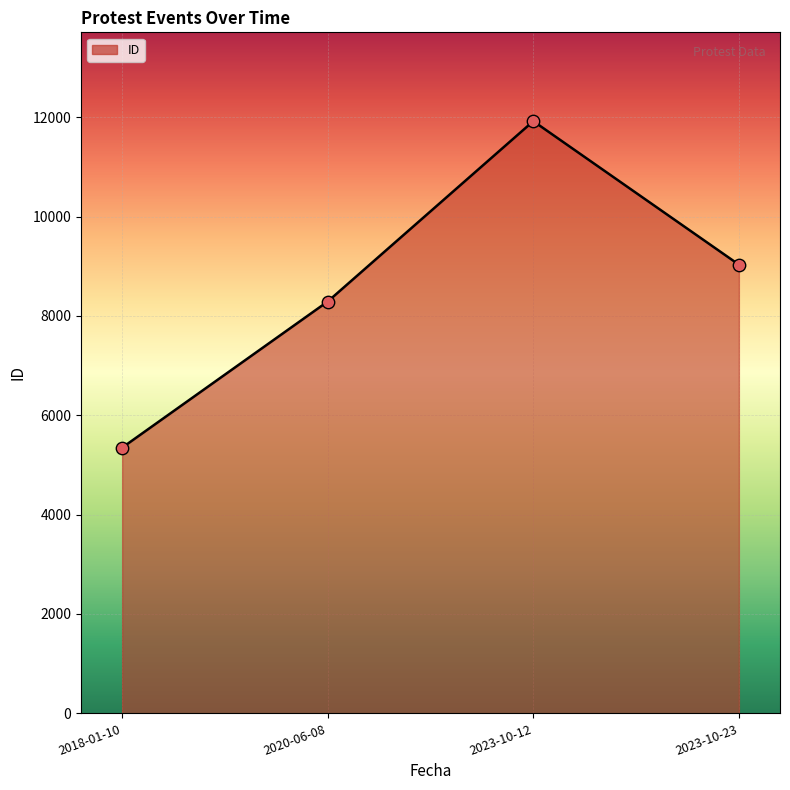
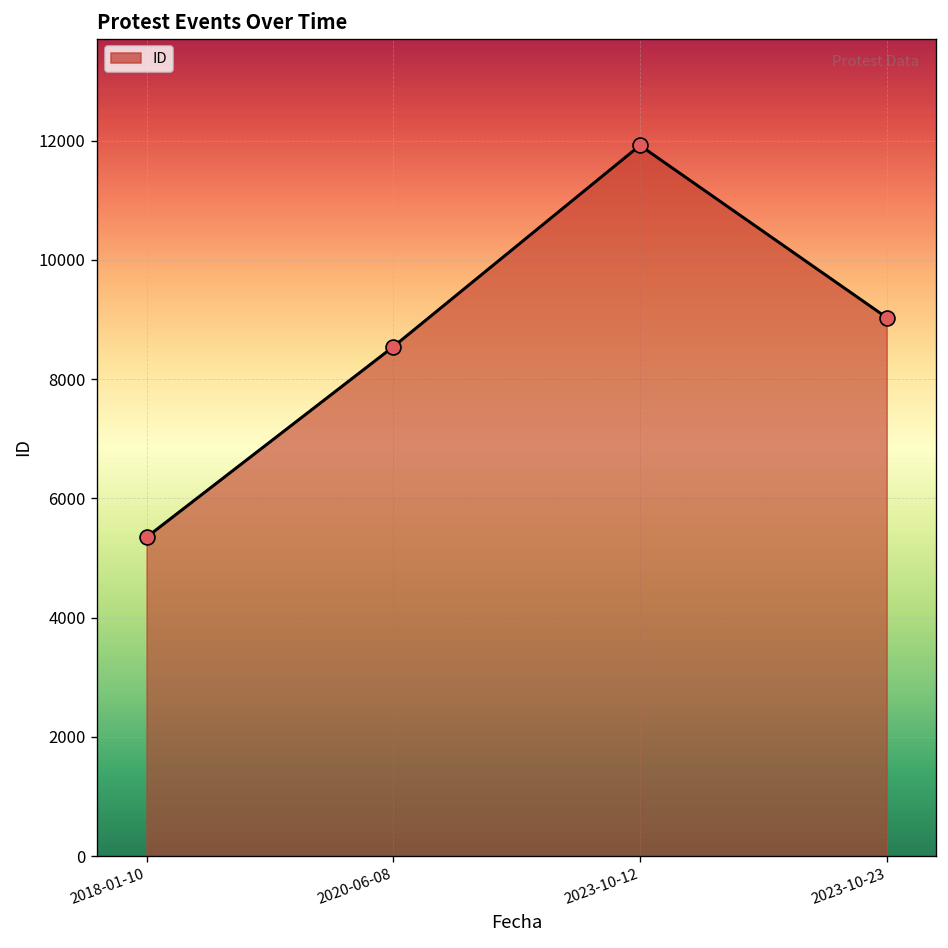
2020-06-08: 8300 -> 8500
